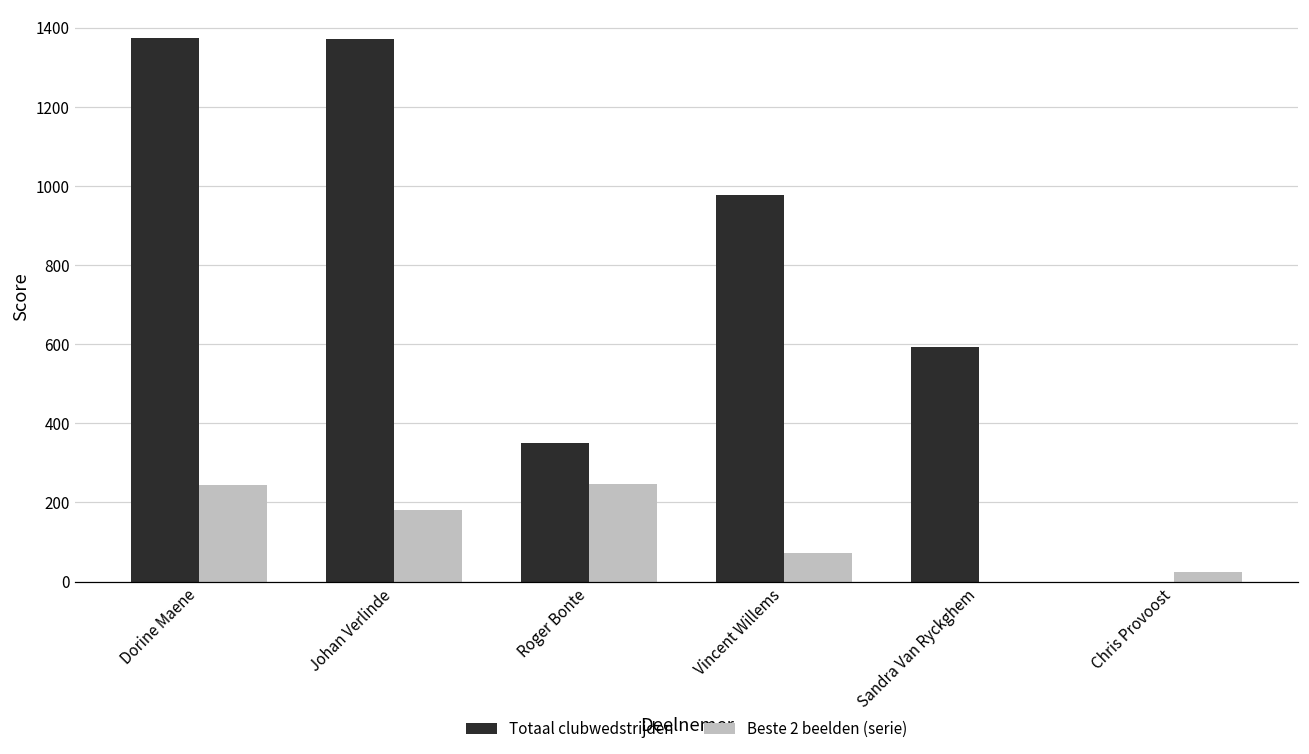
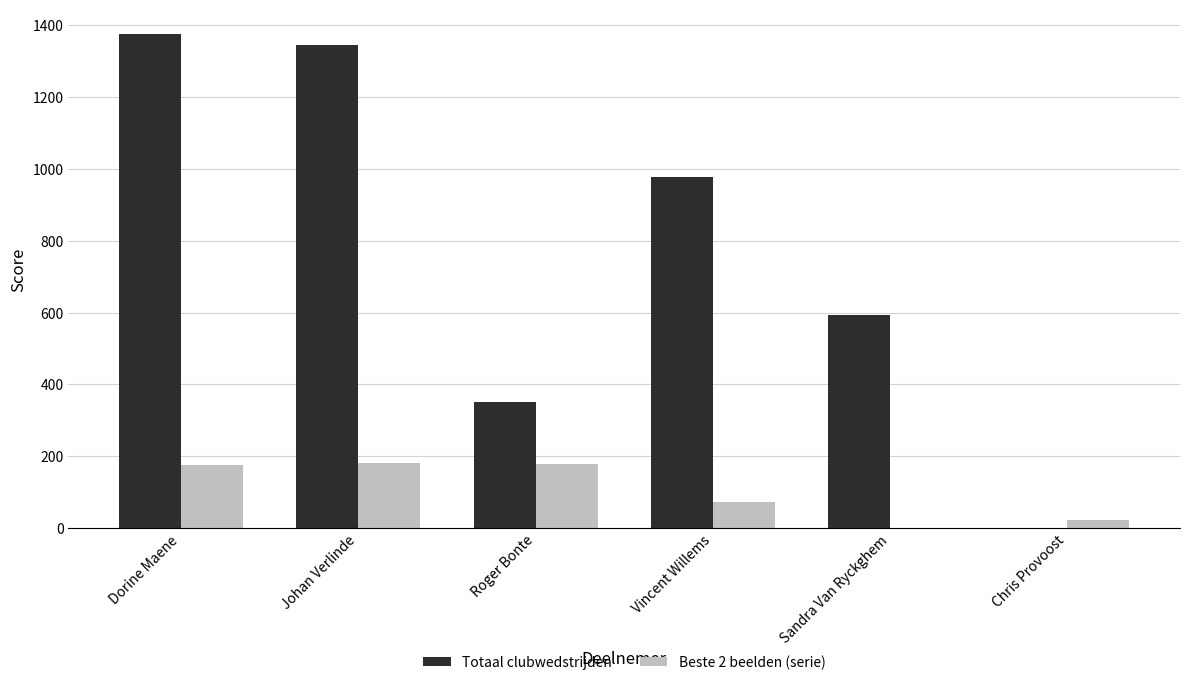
Beste 2 beelden (serie), Dorine Maene: 240 -> 180
Totaal clubwedstrijden, Johan Verlinde: 1370 -> 1340
Beste 2 beelden (serie), Roger Bonte: 250 -> 180
